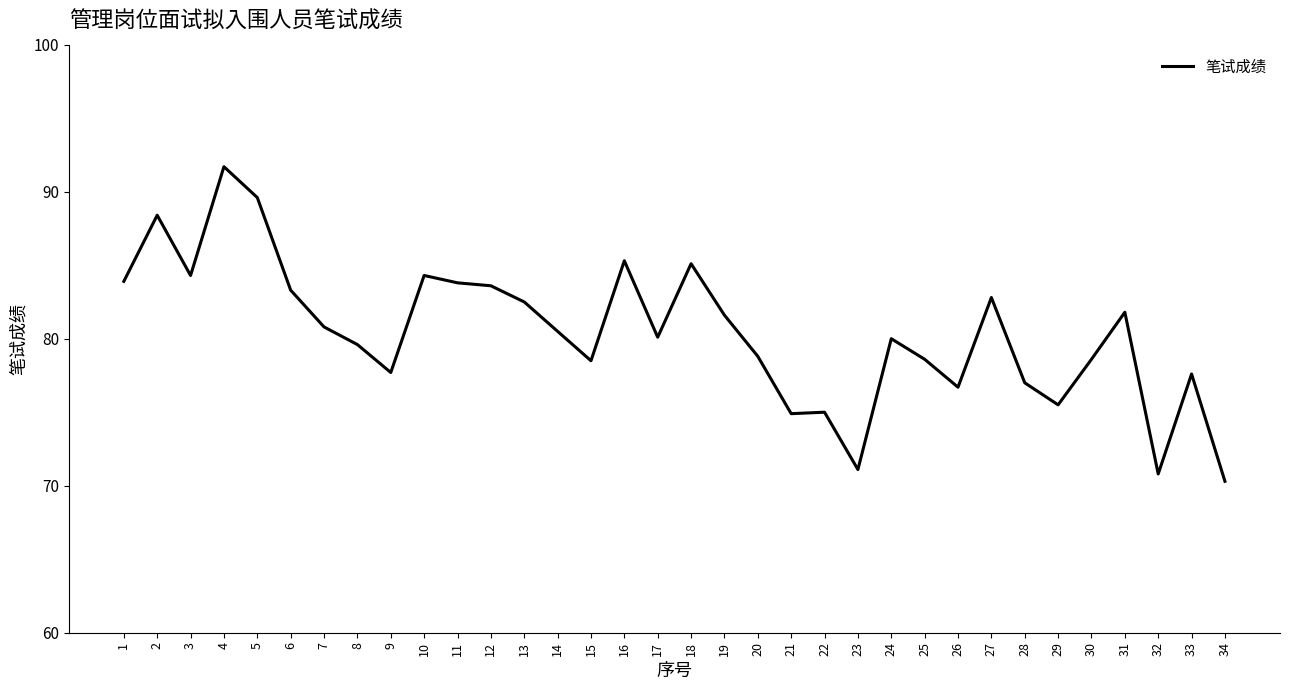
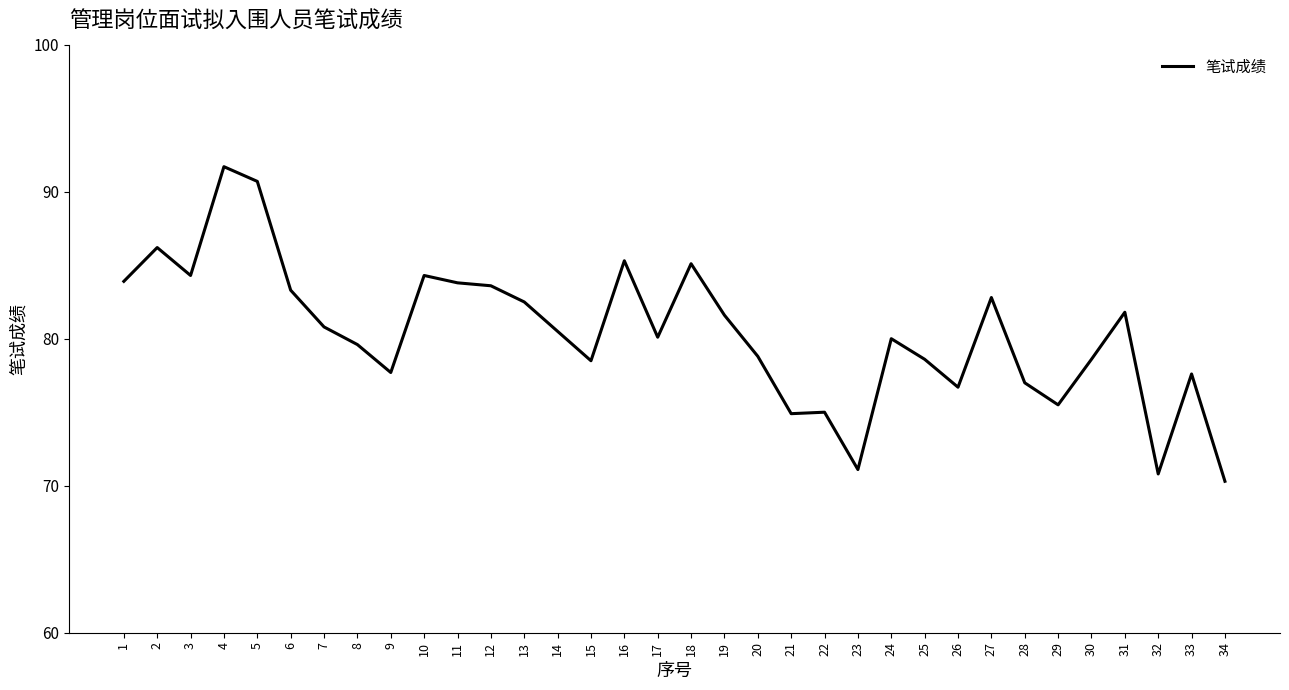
2: 88.4 -> 86.2
5: 89.6 -> 90.7
